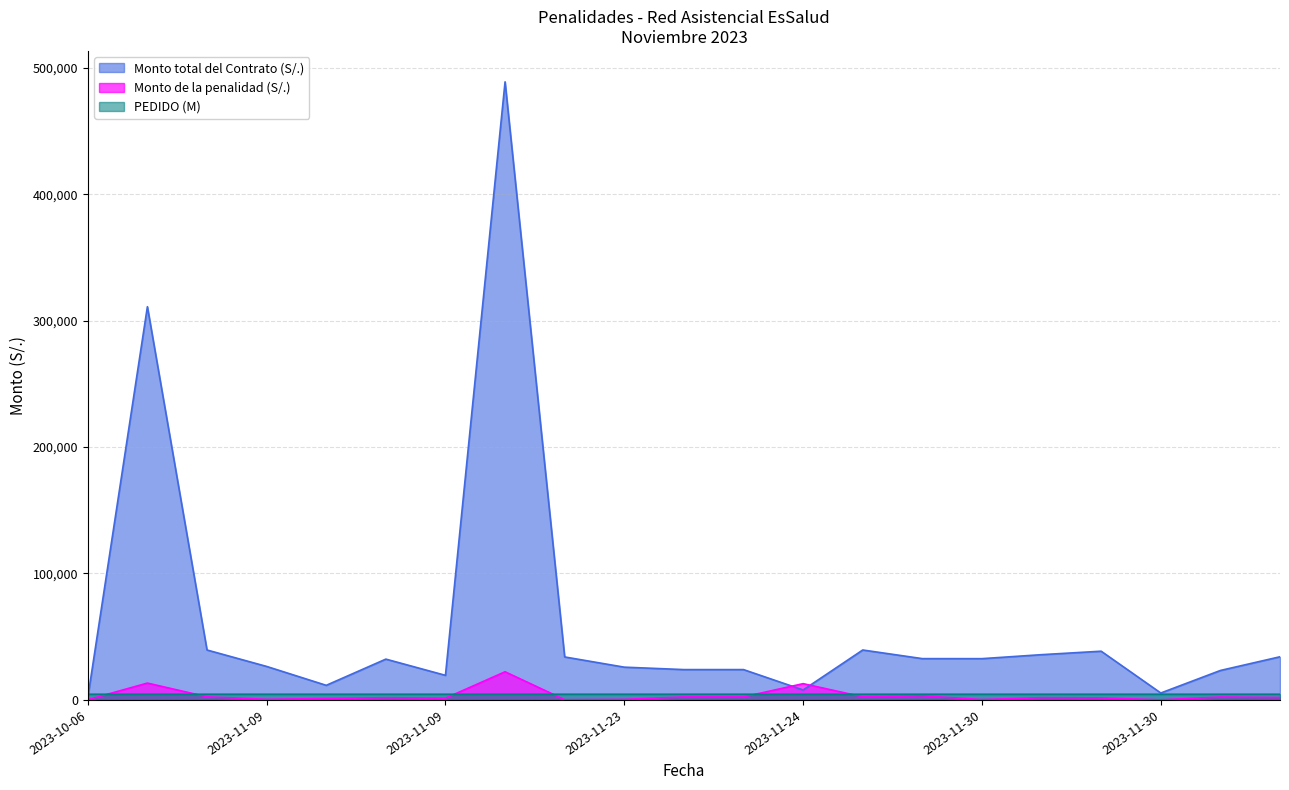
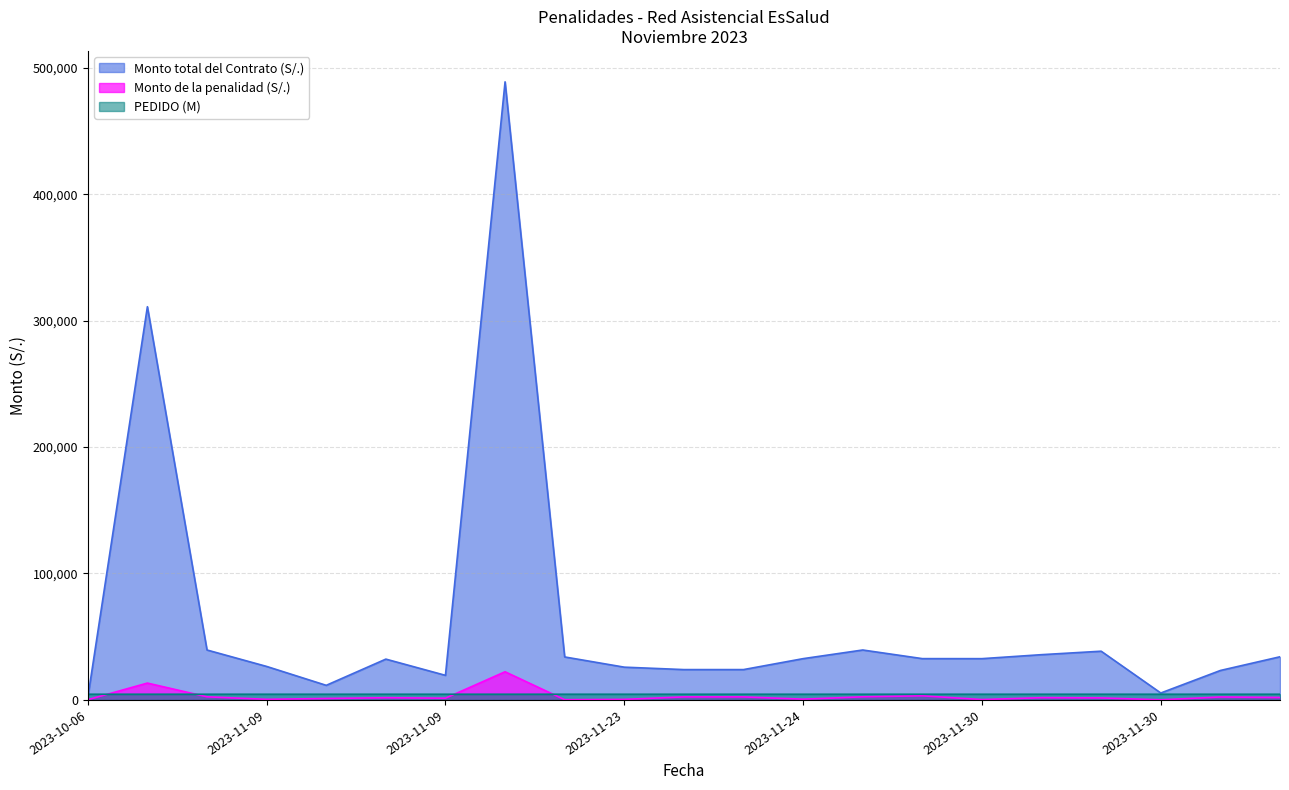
Monto total del Contrato (S/.), 2023-11-24: 8,000 -> 33,000
Monto de la penalidad (S/.), 2023-11-24: 13,000 -> 1,000
